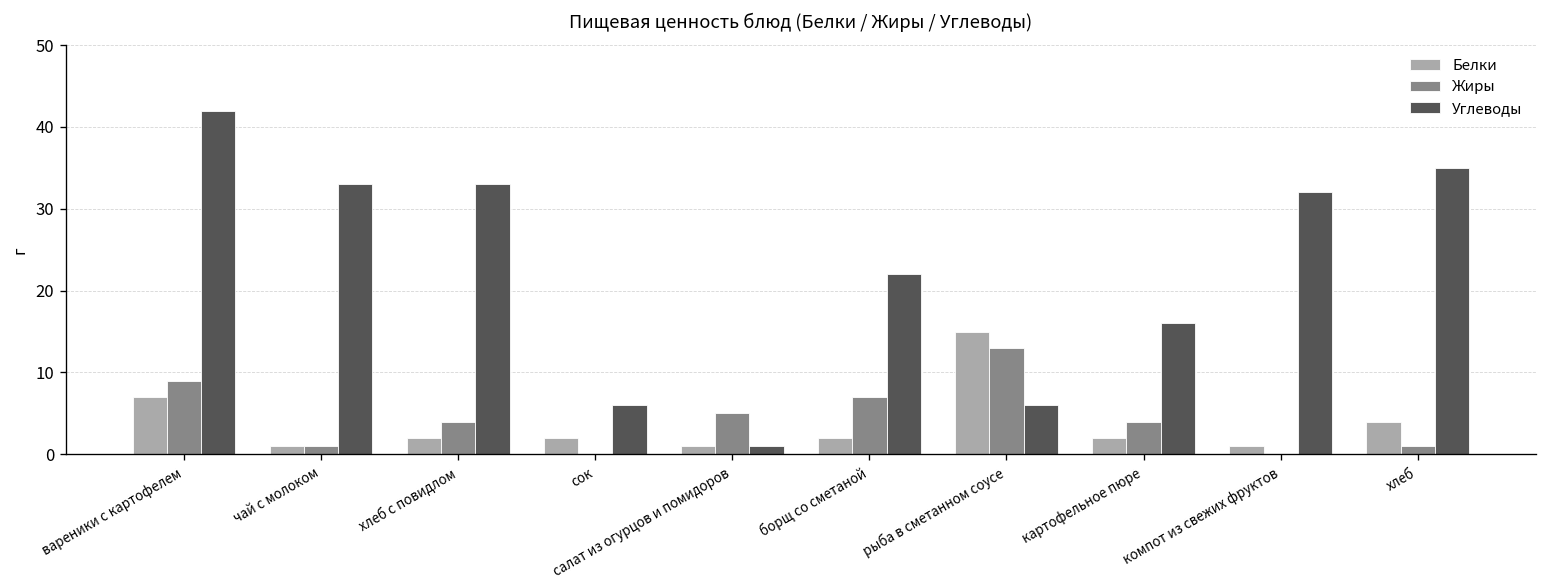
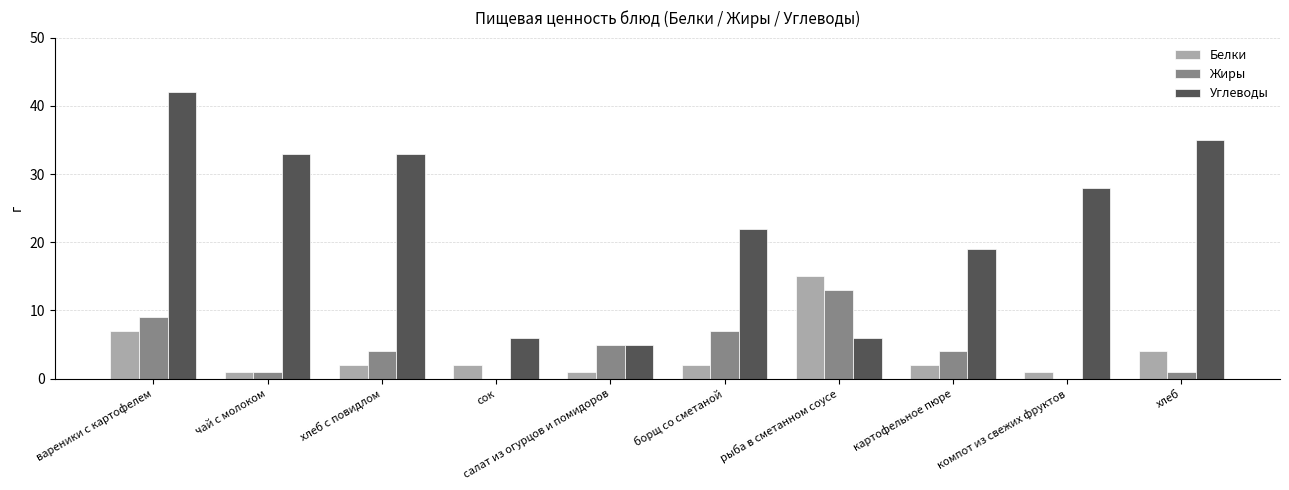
Углеводы, салат из огурцов и помидоров: 1 -> 5
Углеводы, картофельное пюре: 16 -> 19
Углеводы, компот из свежих фруктов: 32 -> 28
